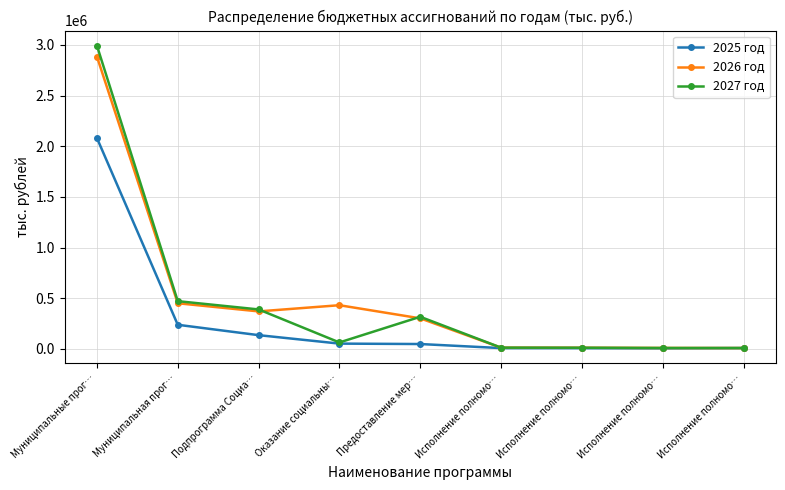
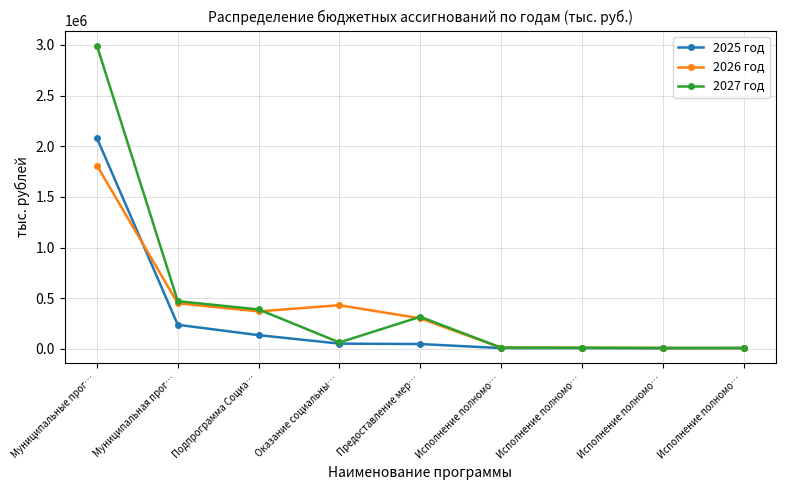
2026 год, Муниципальные прог…: 2880000 -> 1810000
